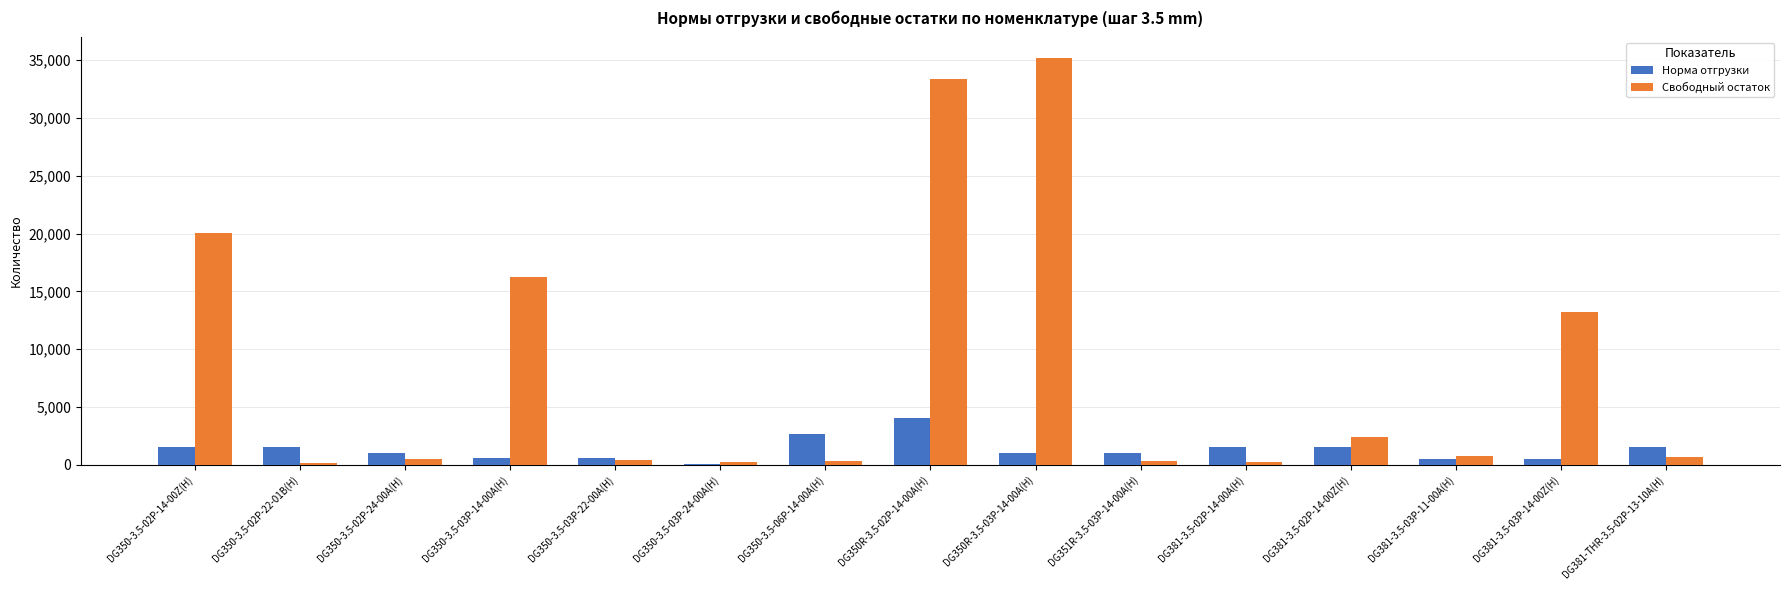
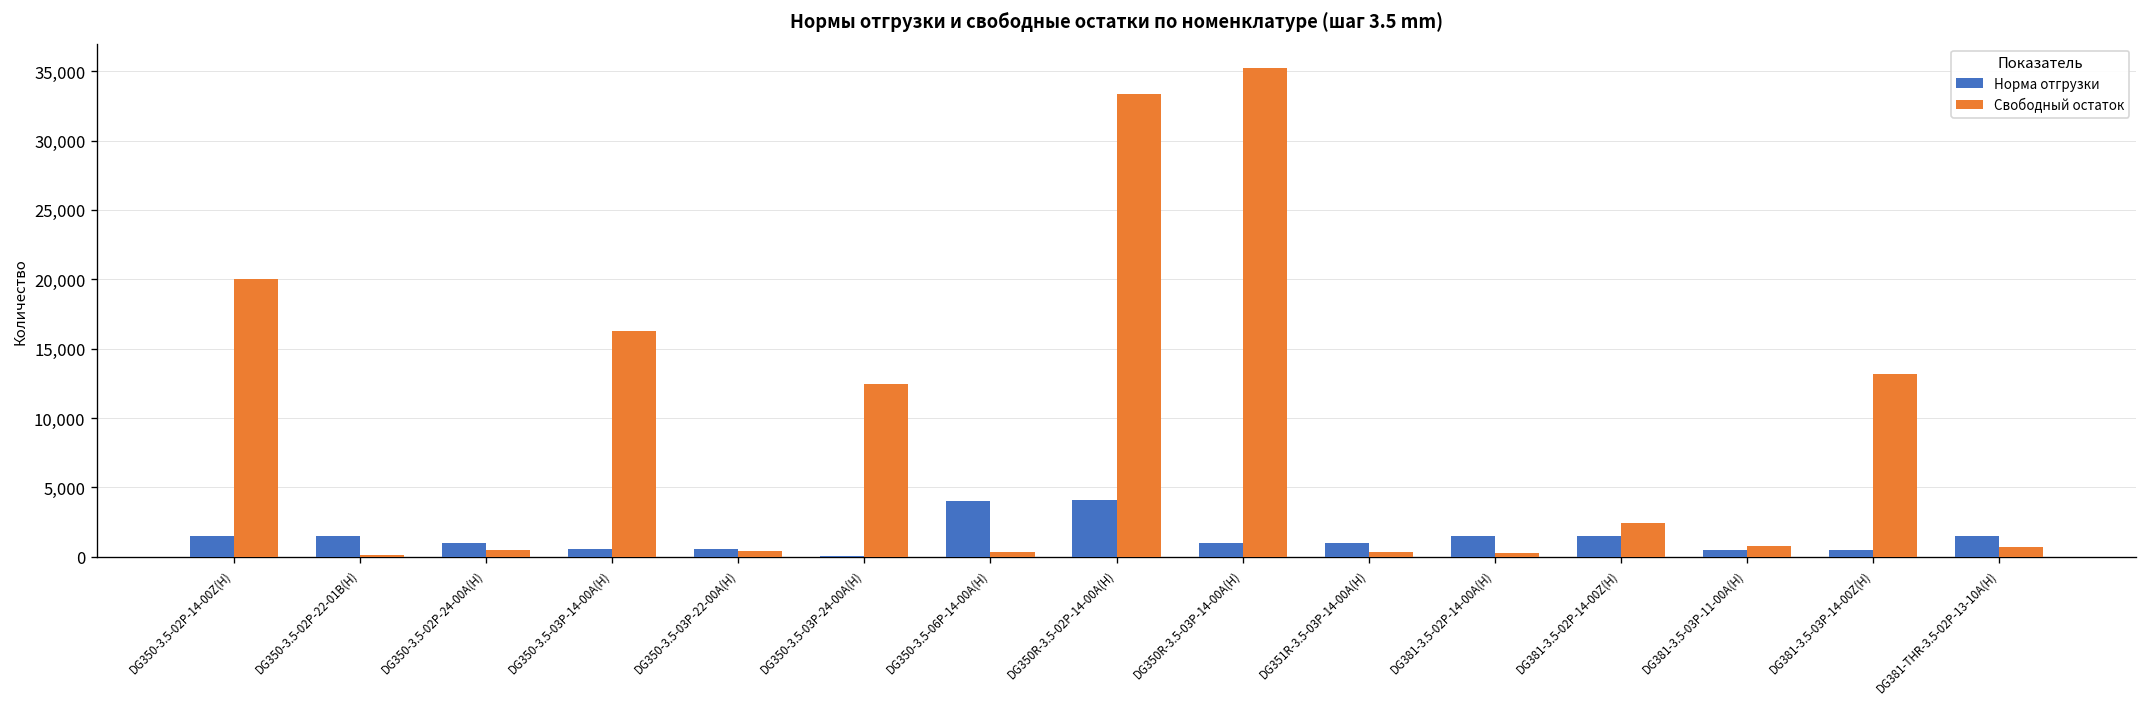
Свободный остаток, DG350-3.5-03P-24-00A(H): 300 -> 12,400
Норма отгрузки, DG350-3.5-06P-14-00A(H): 2,700 -> 4,100
